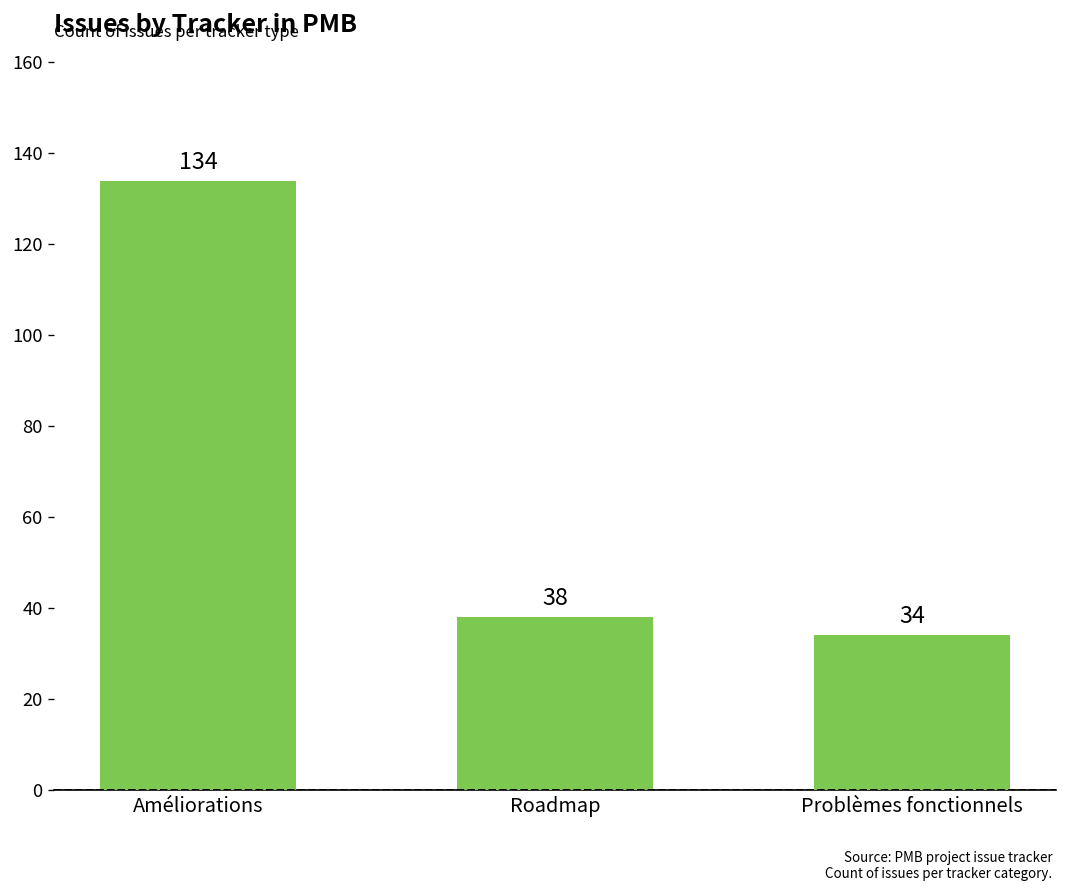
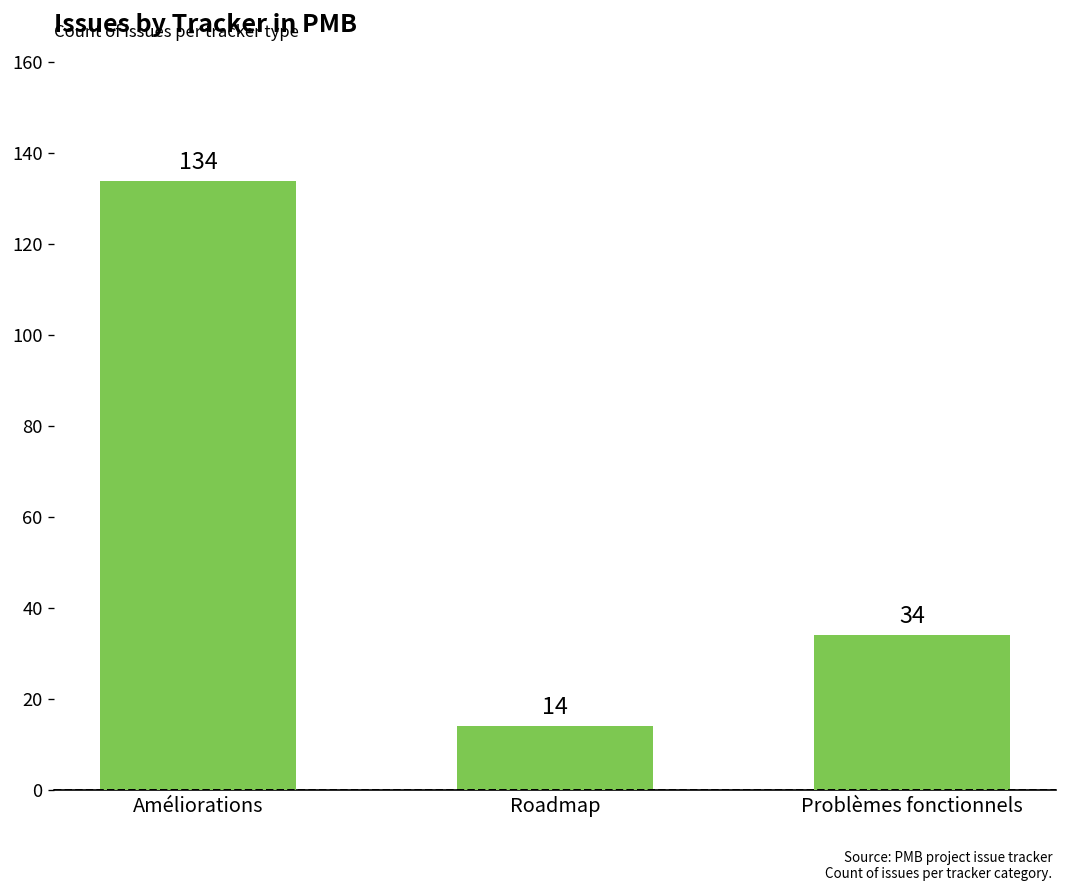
Roadmap: 38 -> 14
